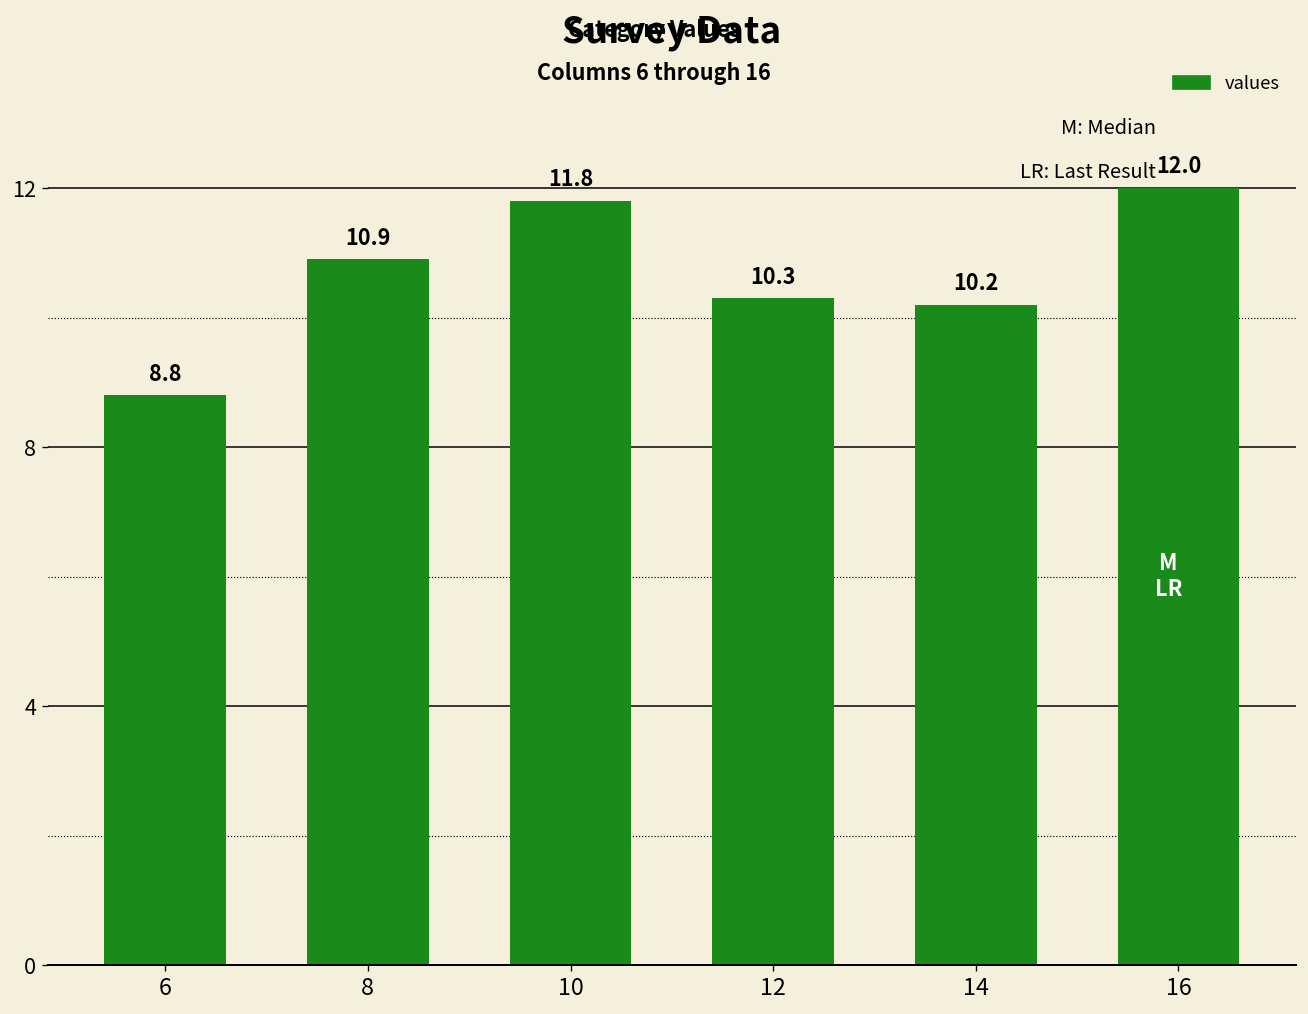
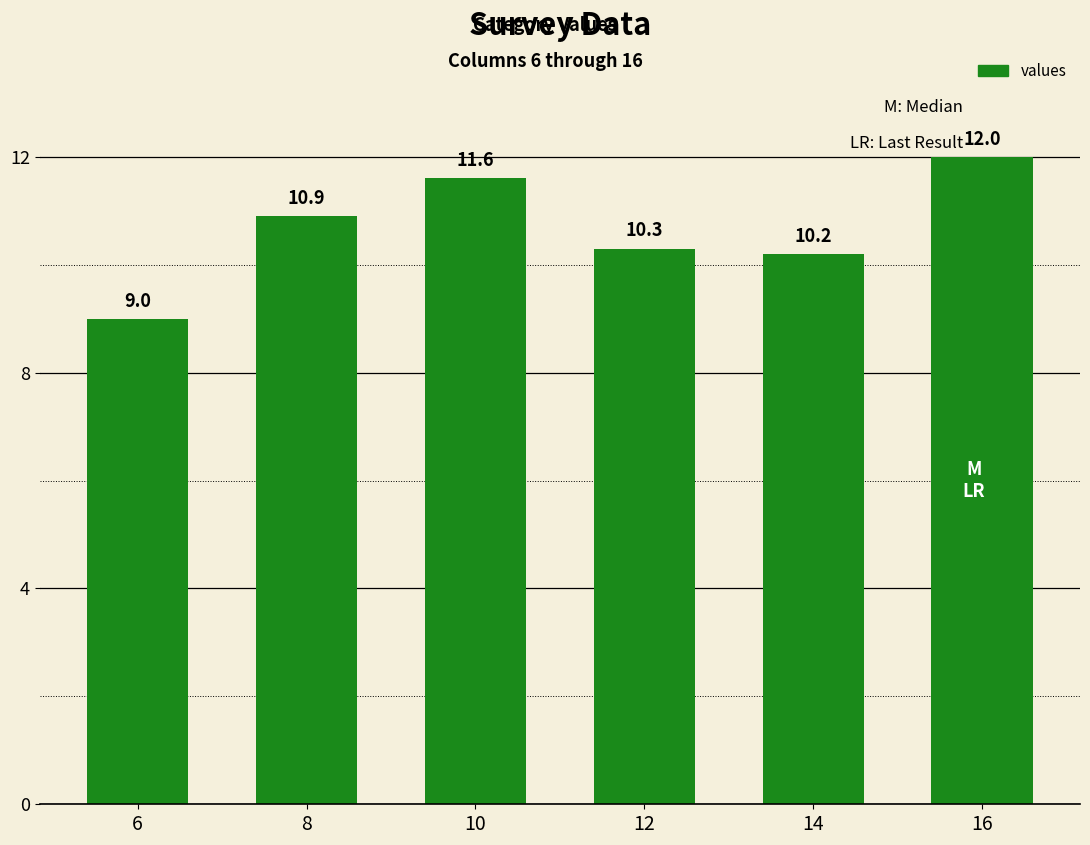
6: 8.8 -> 9.0
10: 11.8 -> 11.6
